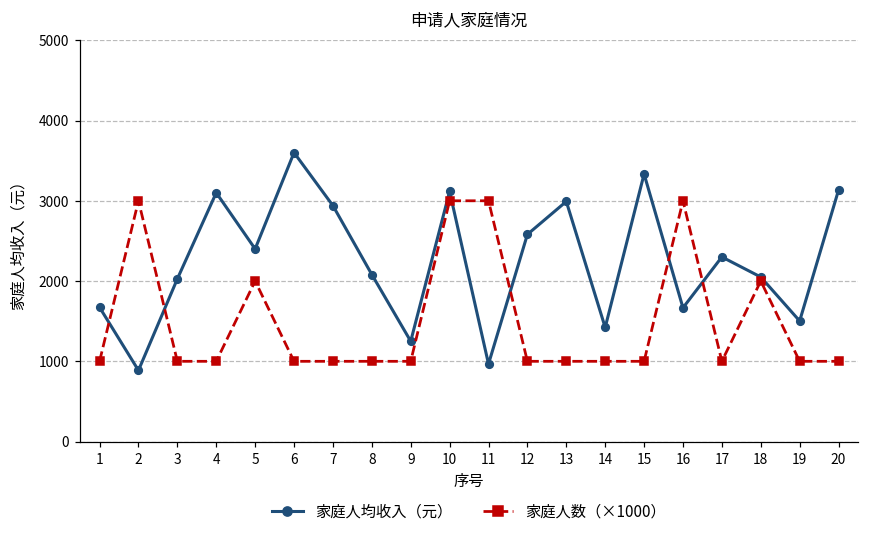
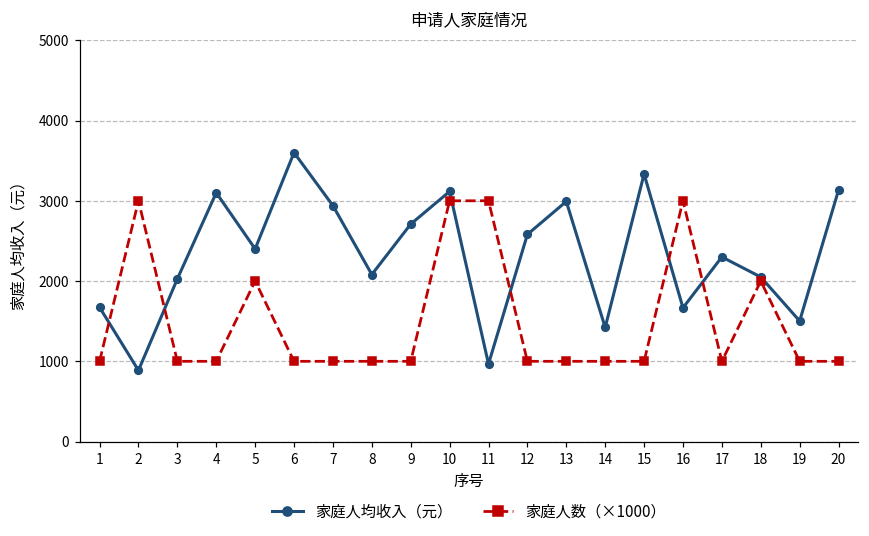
家庭人均收入（元）, 9: 1300 -> 2700
